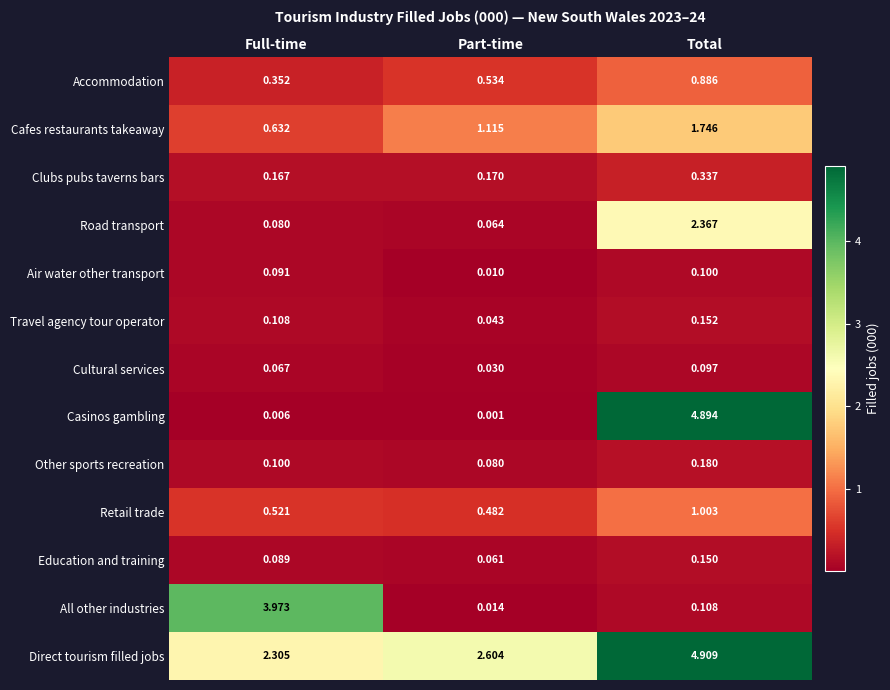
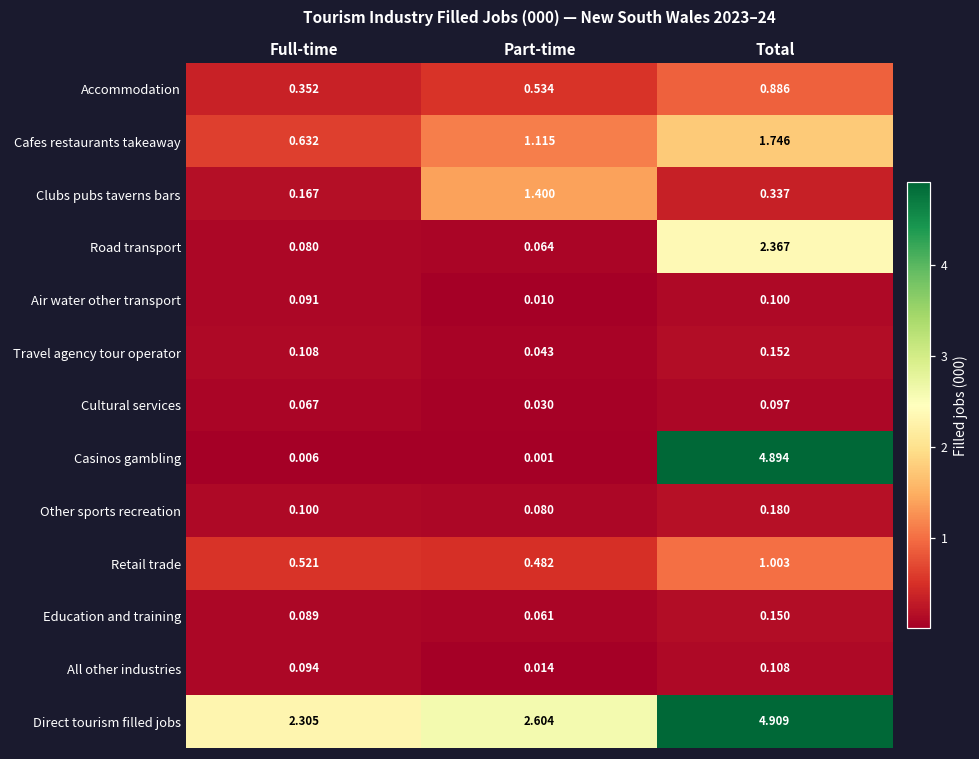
Clubs pubs taverns bars, Part-time: 0.170 -> 1.400
All other industries, Full-time: 3.973 -> 0.094
